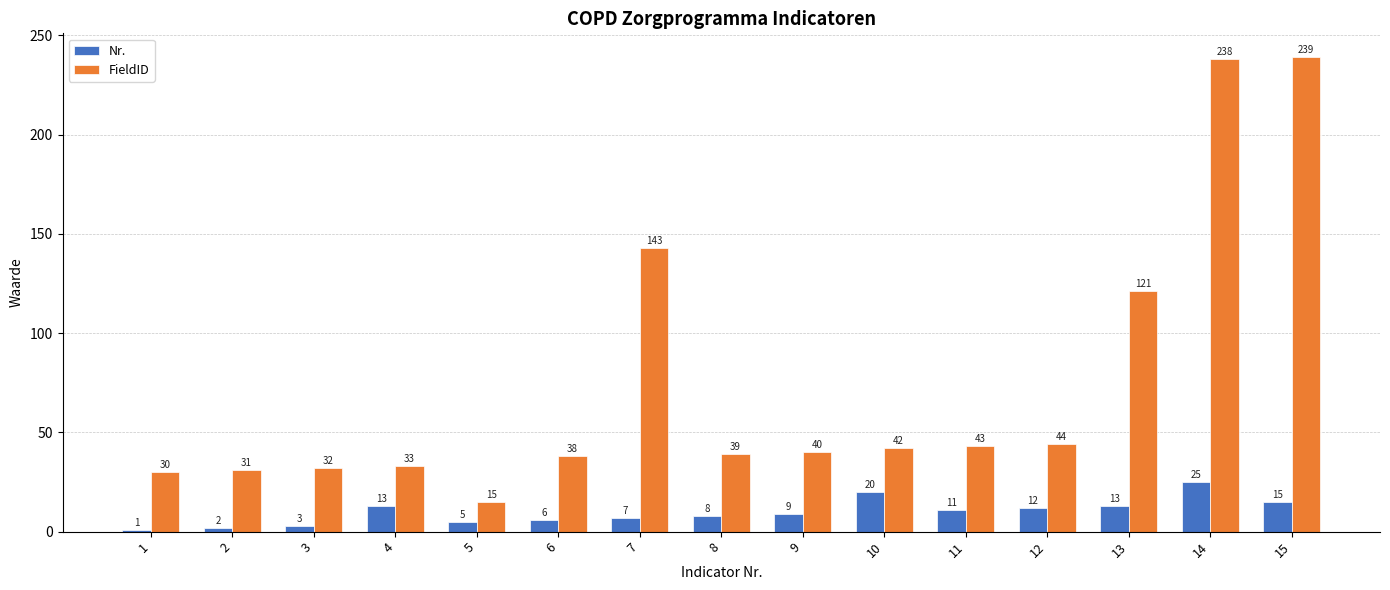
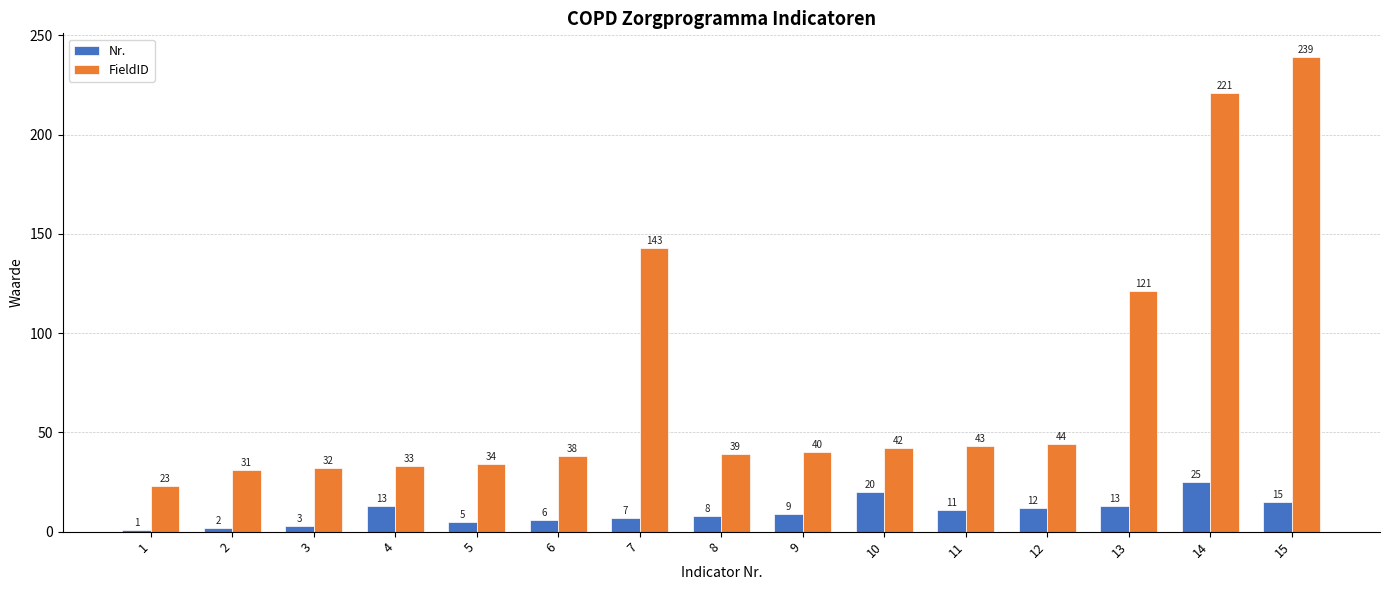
FieldID, 1: 30 -> 23
FieldID, 5: 15 -> 34
FieldID, 14: 238 -> 221
